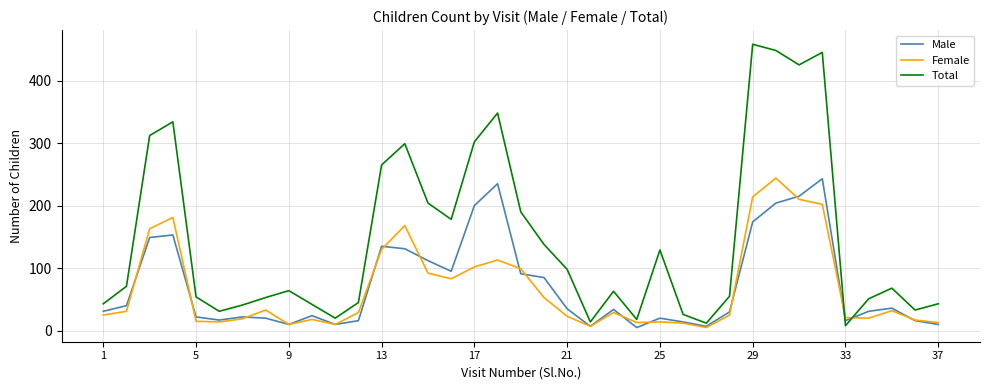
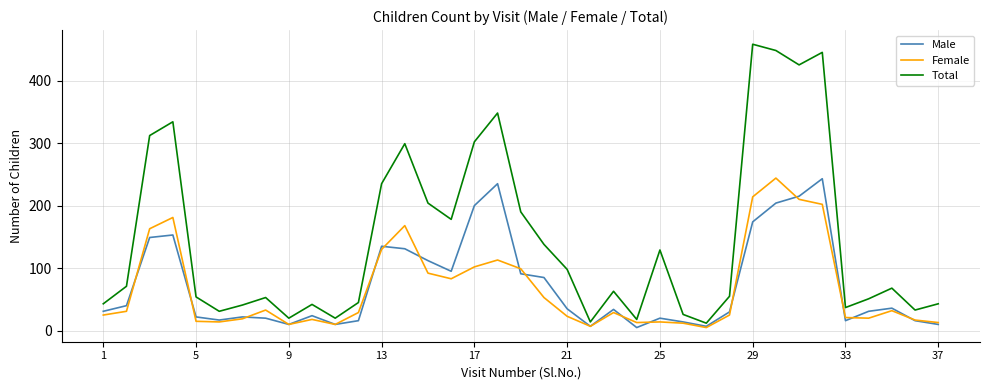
Total, 9: 60 -> 20
Total, 13: 270 -> 240
Total, 33: 10 -> 40
